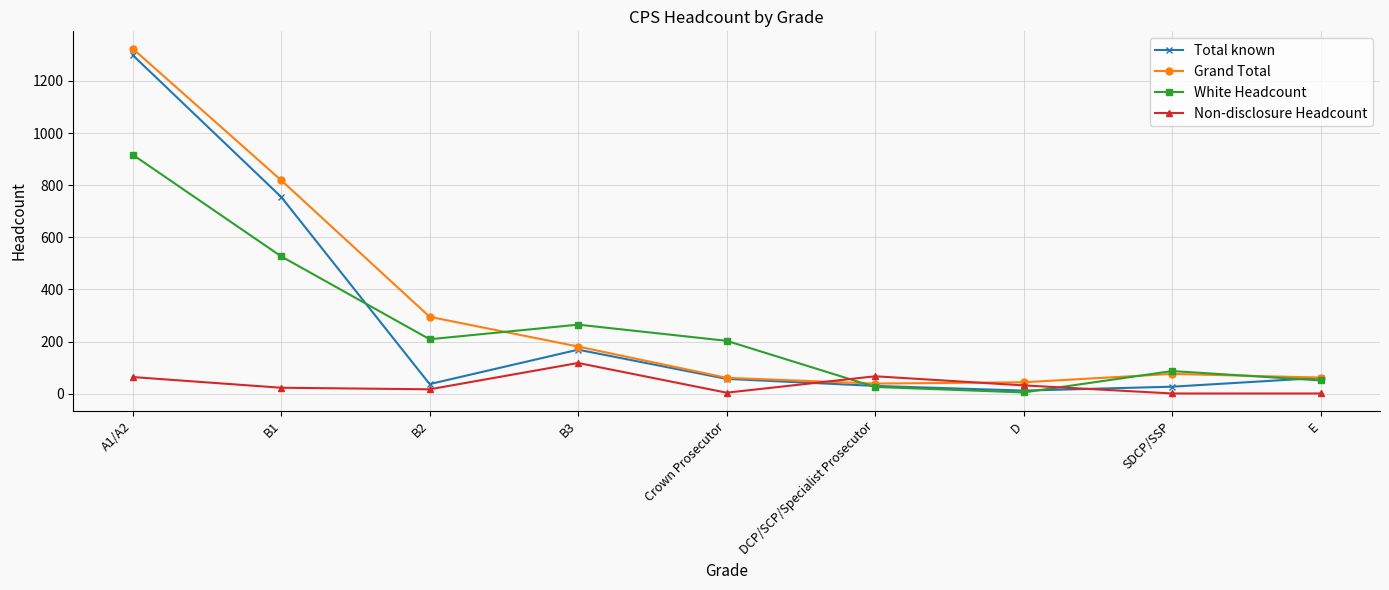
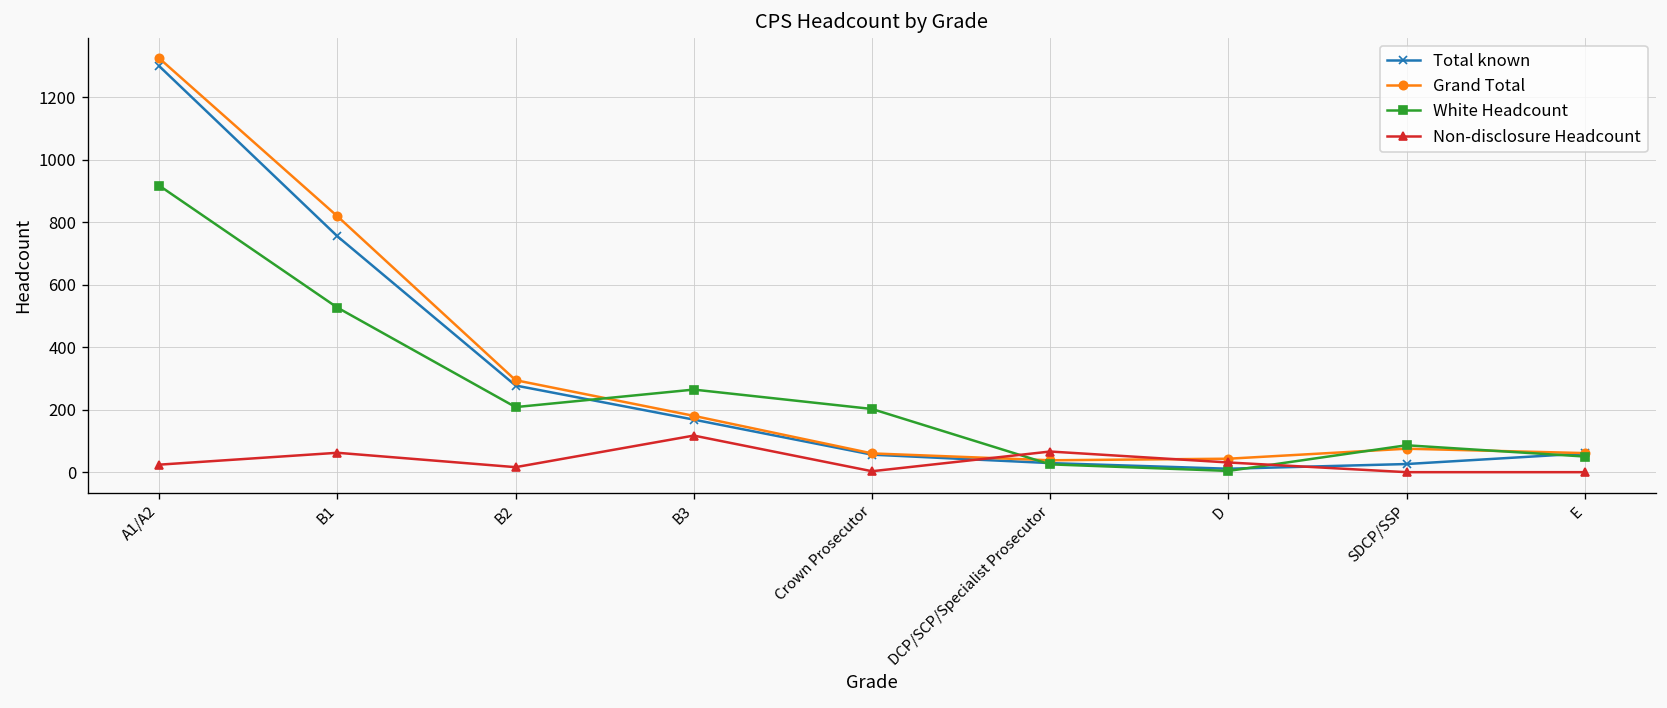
Non-disclosure Headcount, A1/A2: 60 -> 30
Non-disclosure Headcount, B1: 20 -> 60
Total known, B2: 40 -> 280
